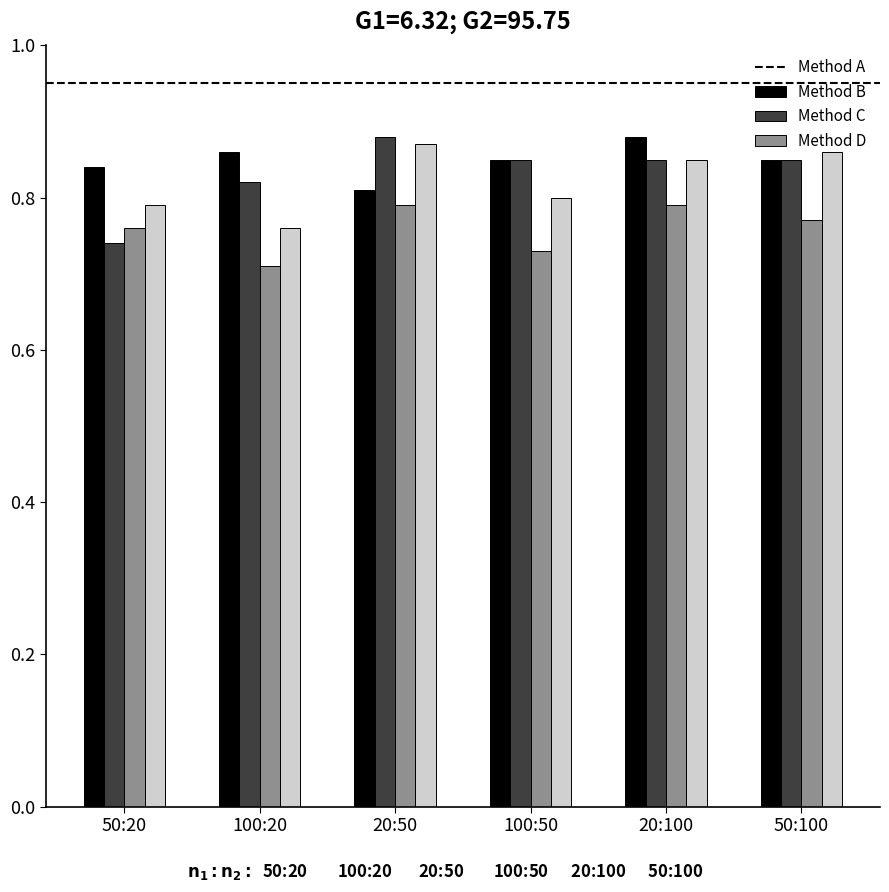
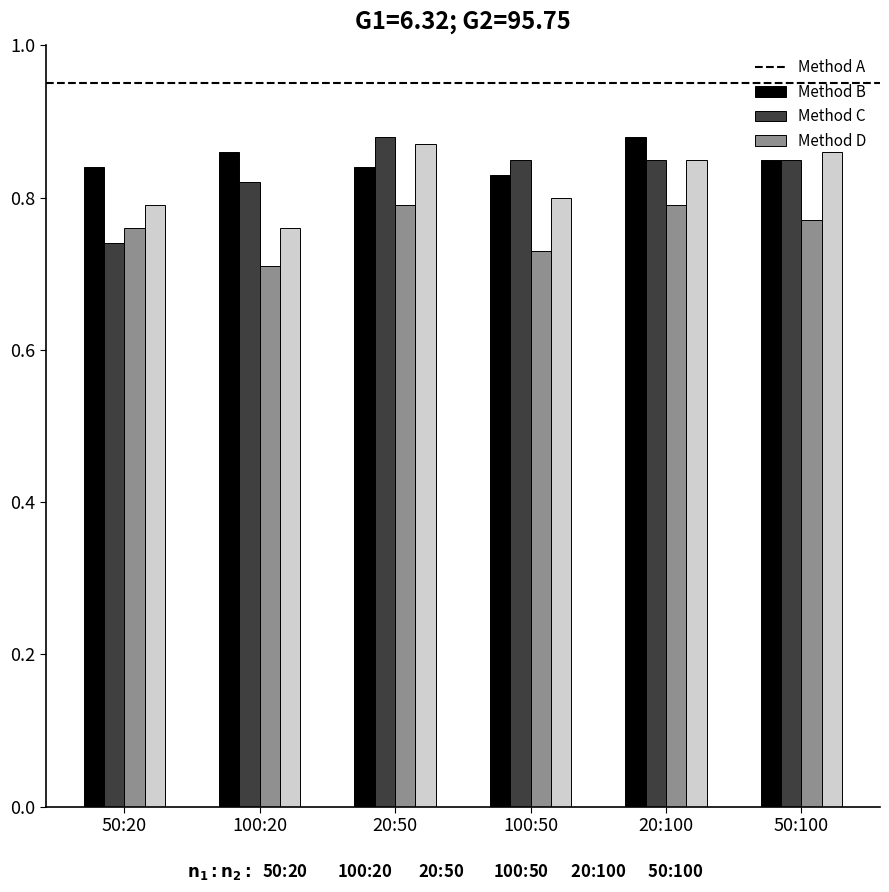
Method A, 20:50: 0.81 -> 0.84
Method A, 100:50: 0.85 -> 0.83
